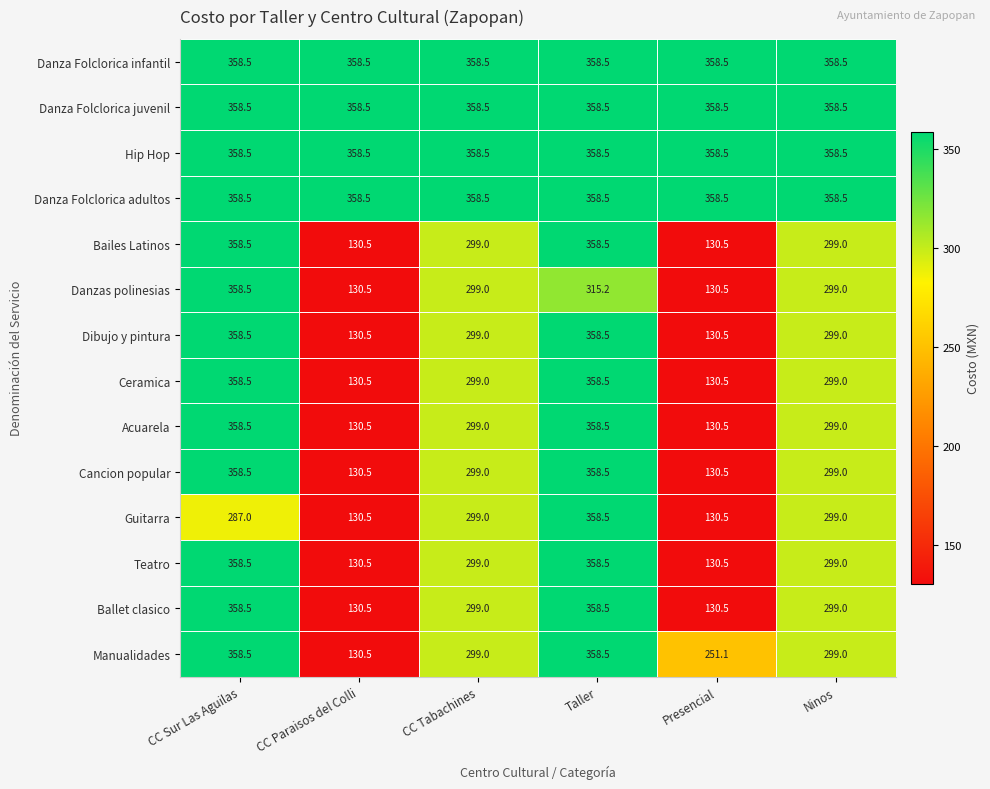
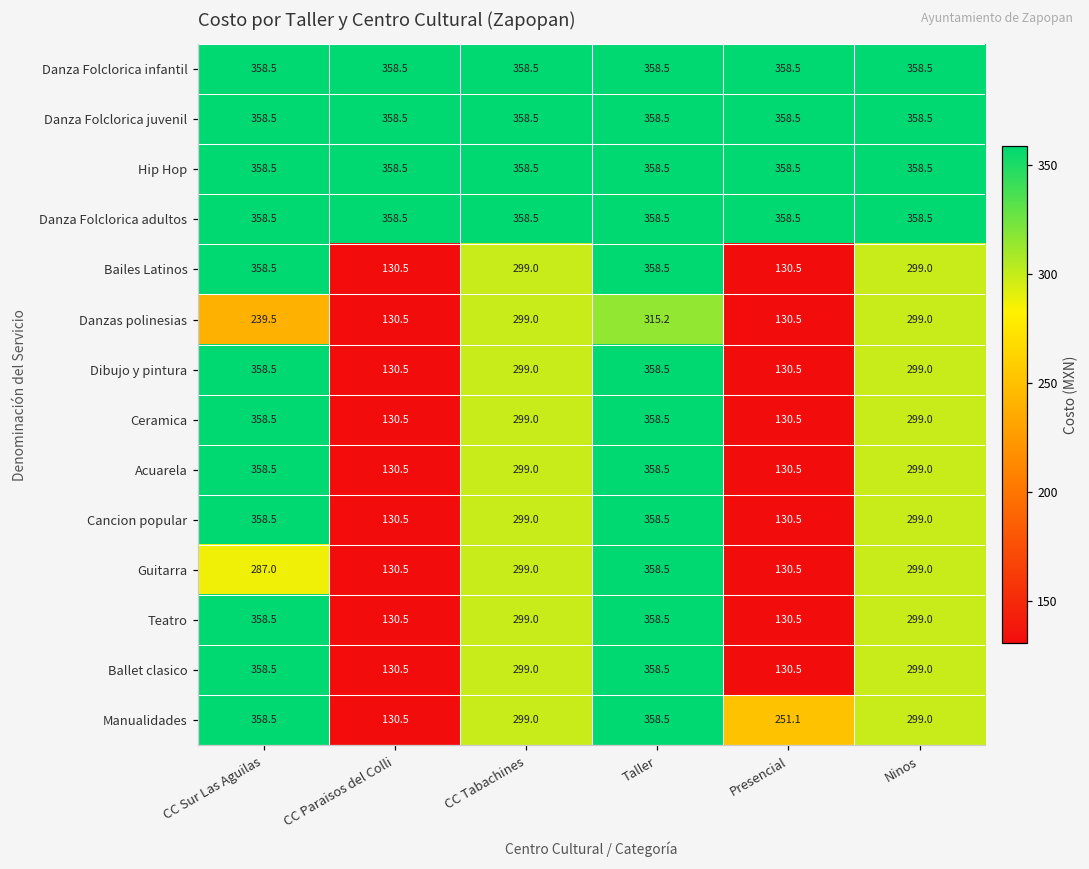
Danzas polinesias, CC Sur Las Aguilas: 358.5 -> 239.5
